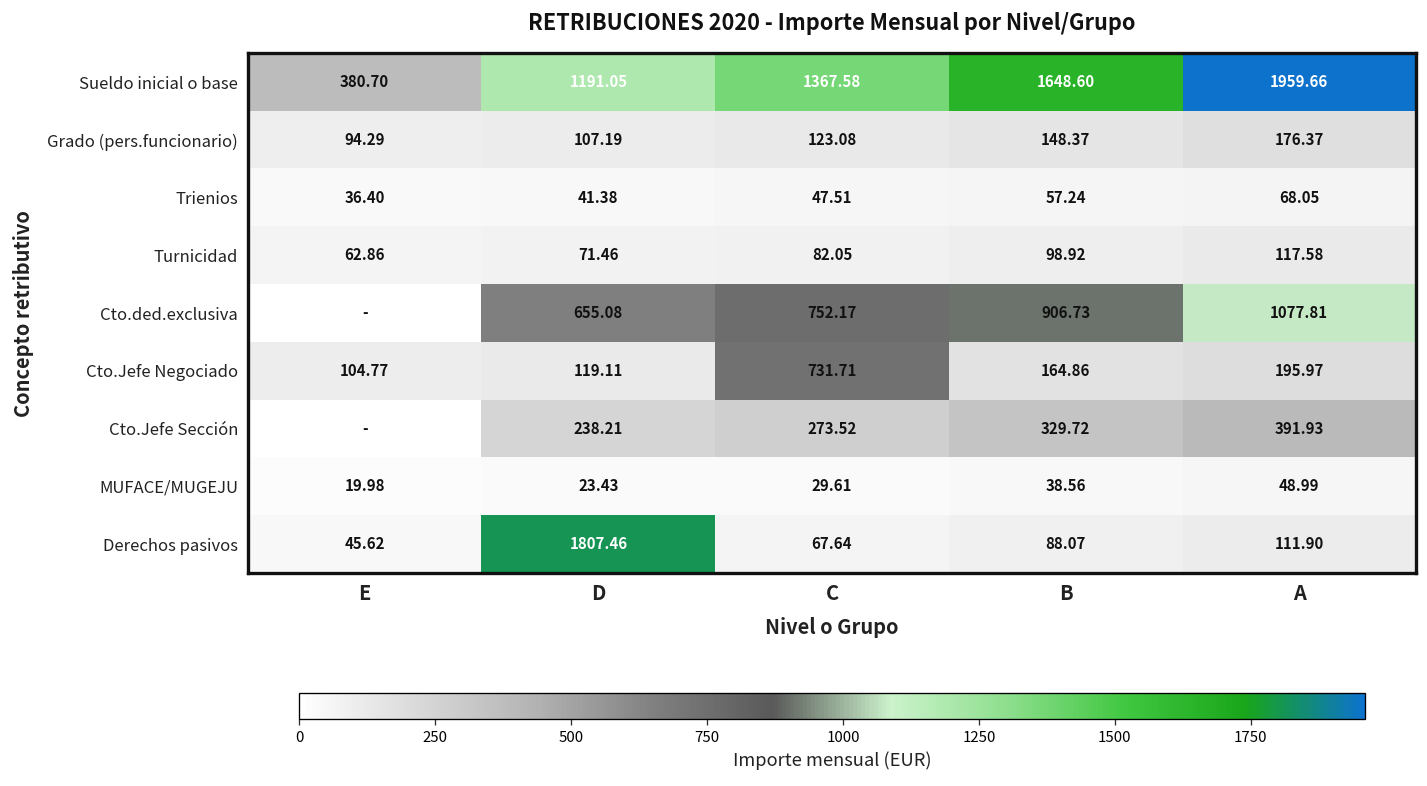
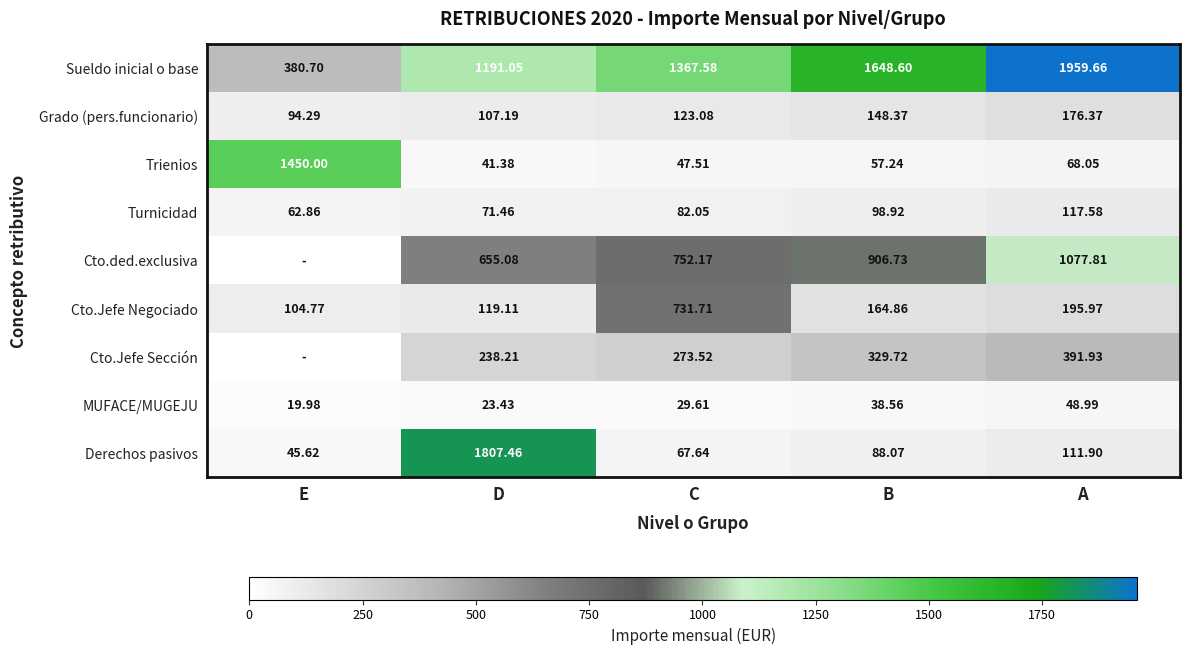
Trienios, E: 36.40 -> 1450.00
